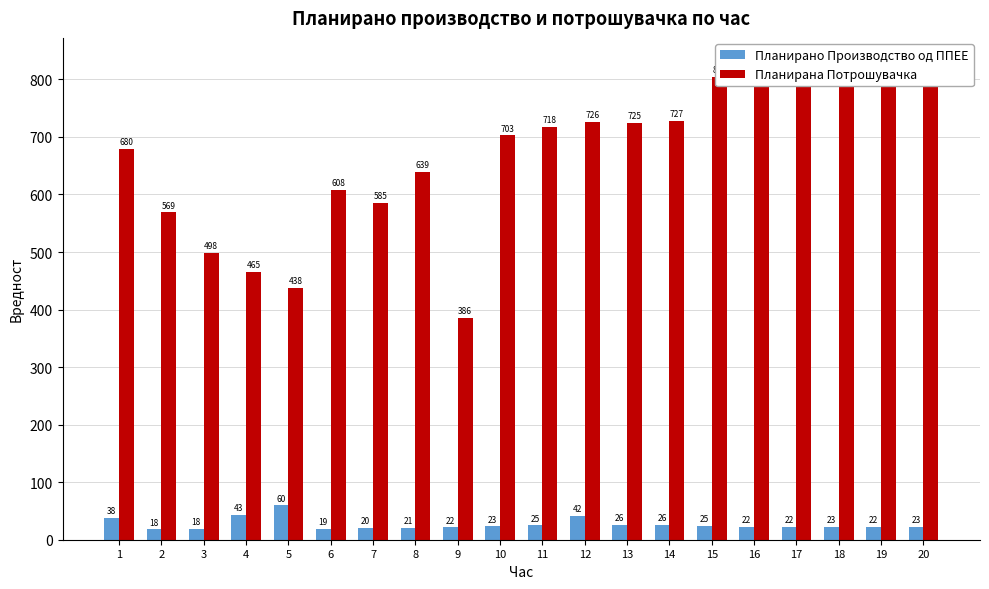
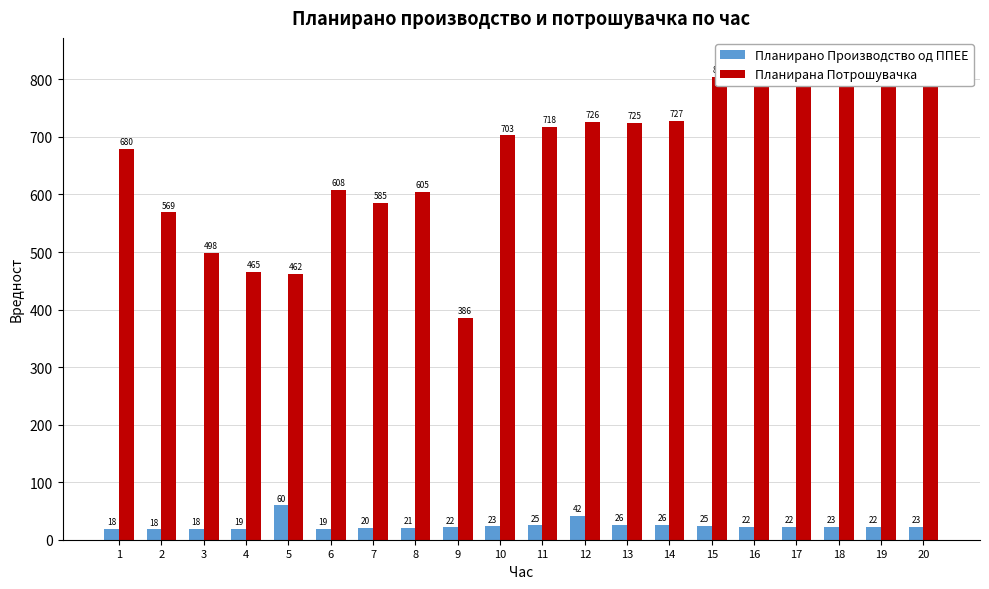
Планирано Производство од ППЕЕ, 1: 38 -> 18
Планирано Производство од ППЕЕ, 4: 43 -> 19
Планирана Потрошувачка, 5: 438 -> 462
Планирана Потрошувачка, 8: 639 -> 605
